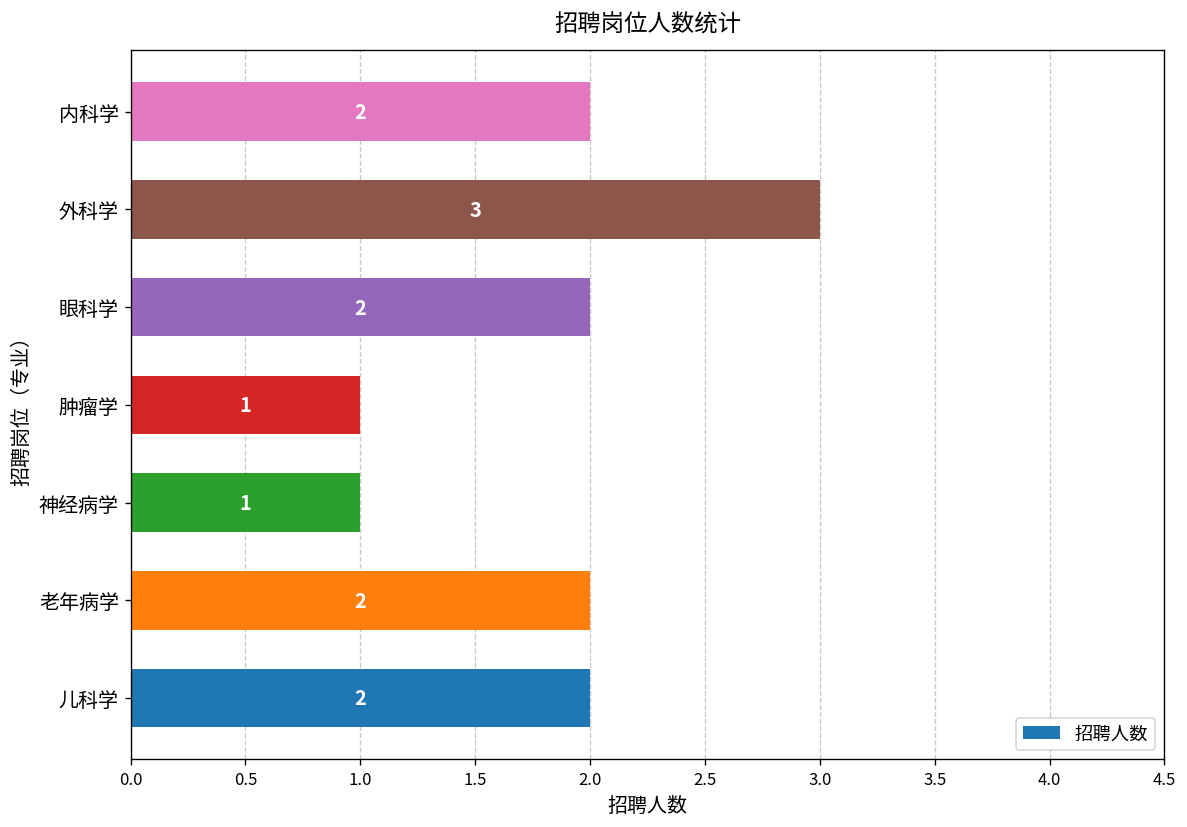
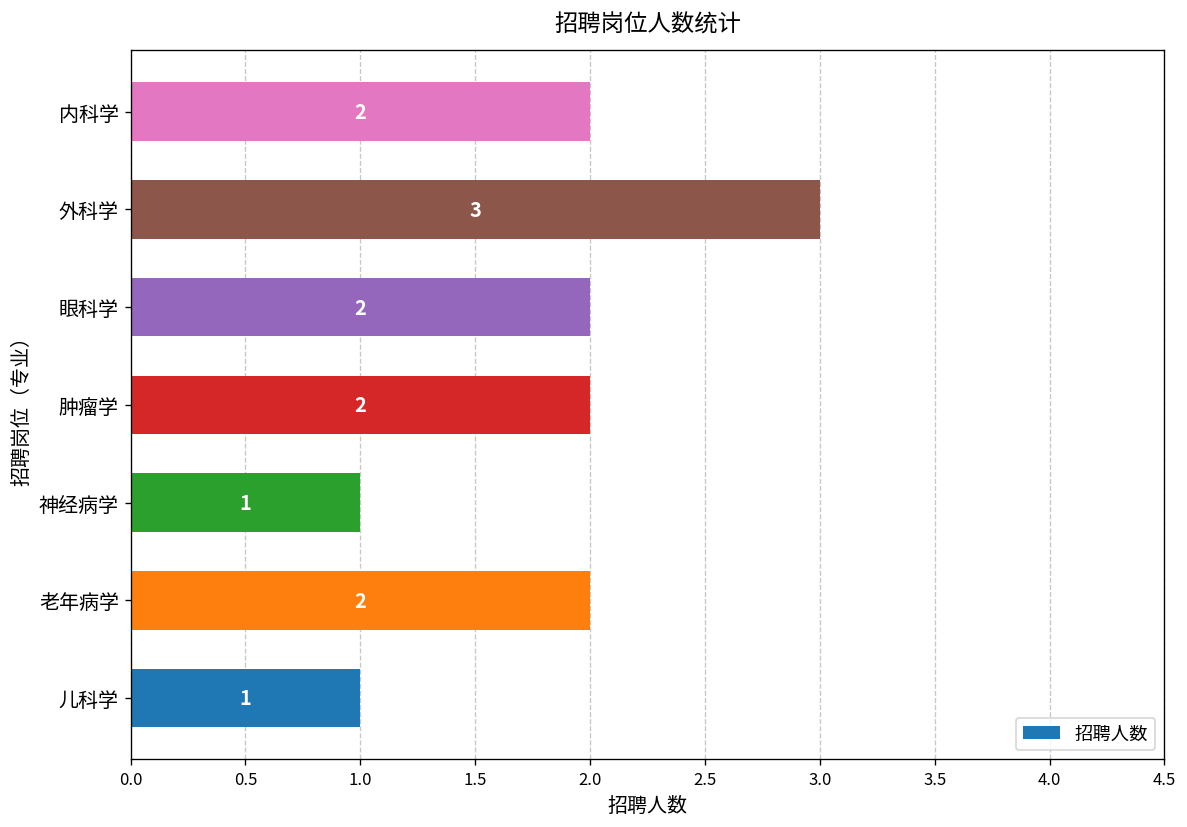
肿瘤学: 1 -> 2
儿科学: 2 -> 1
